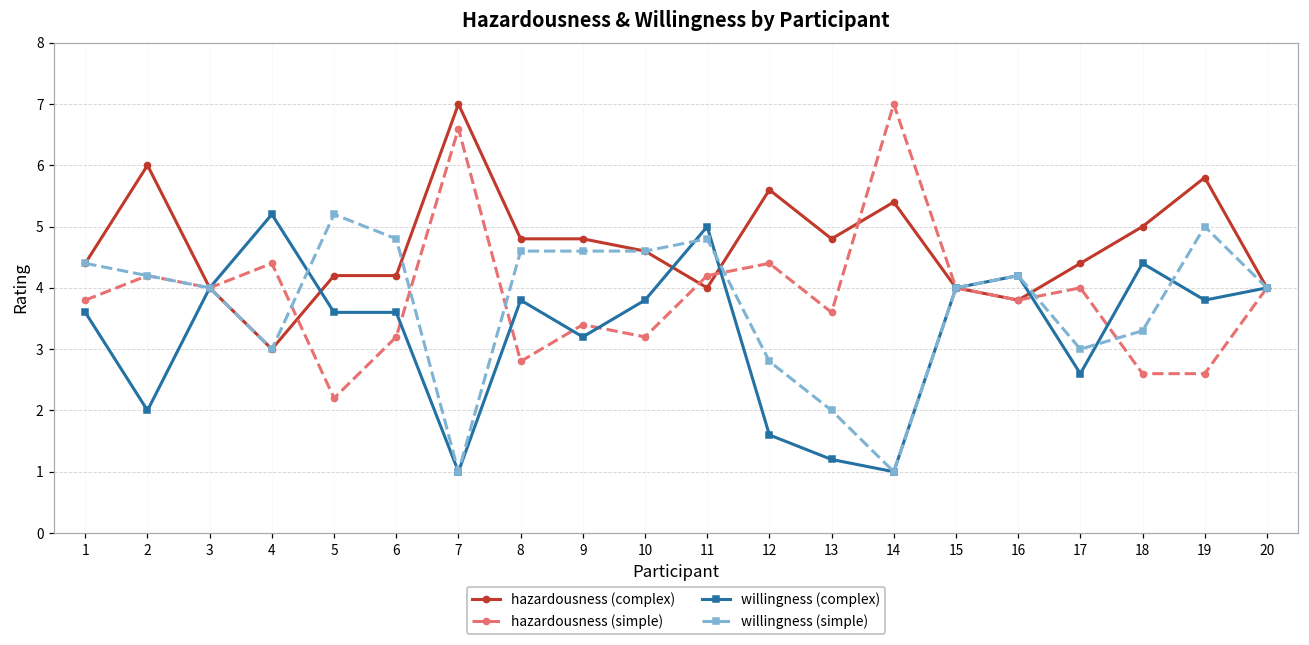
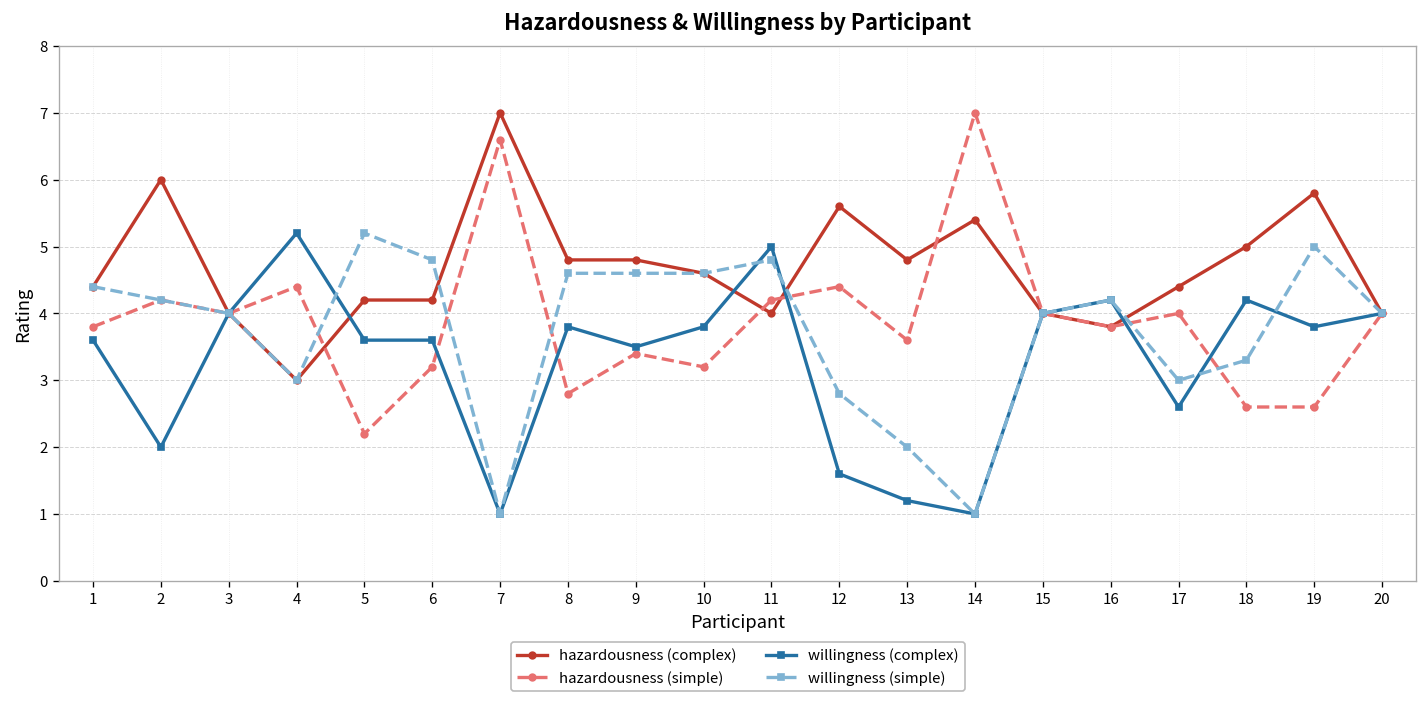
willingness (complex), 9: 3.2 -> 3.5
willingness (complex), 18: 4.4 -> 4.2
